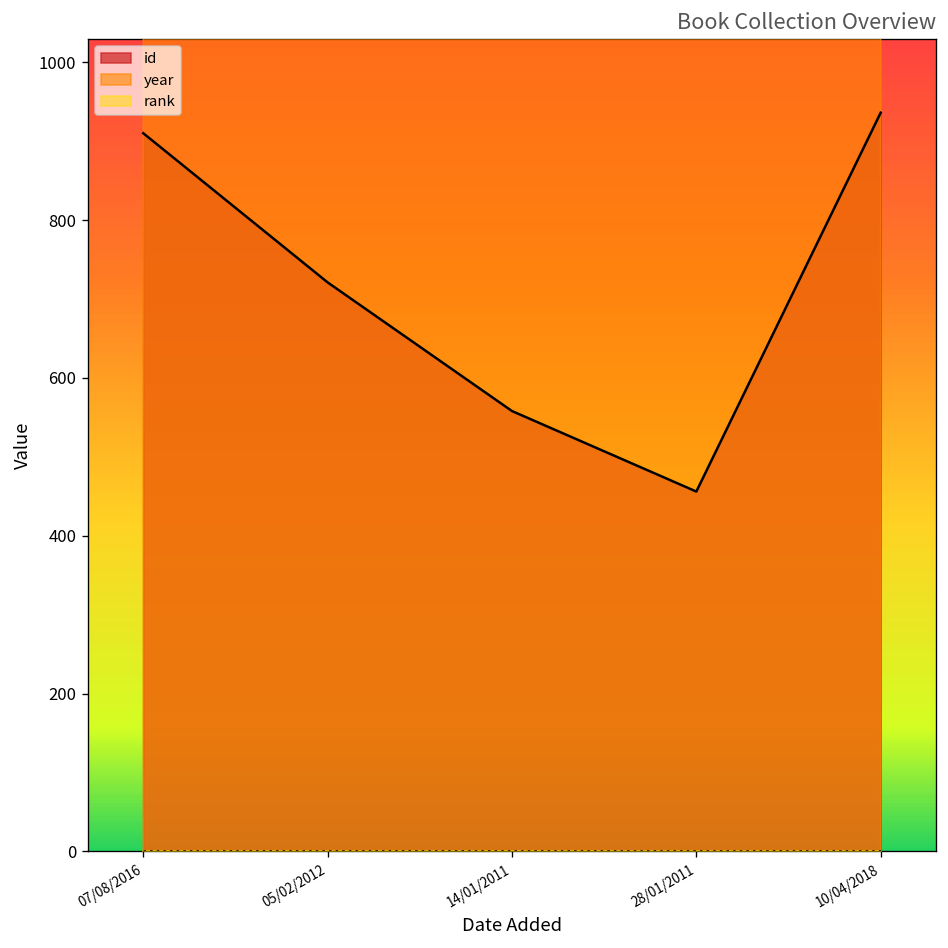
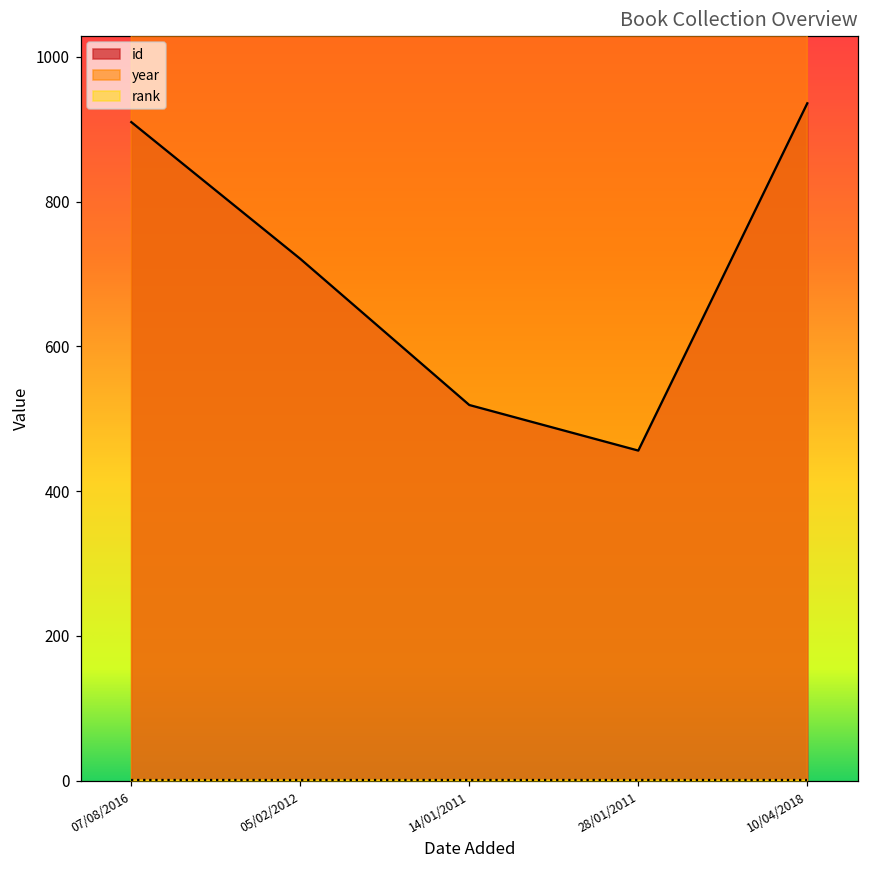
id, 14/01/2011: 560 -> 520
